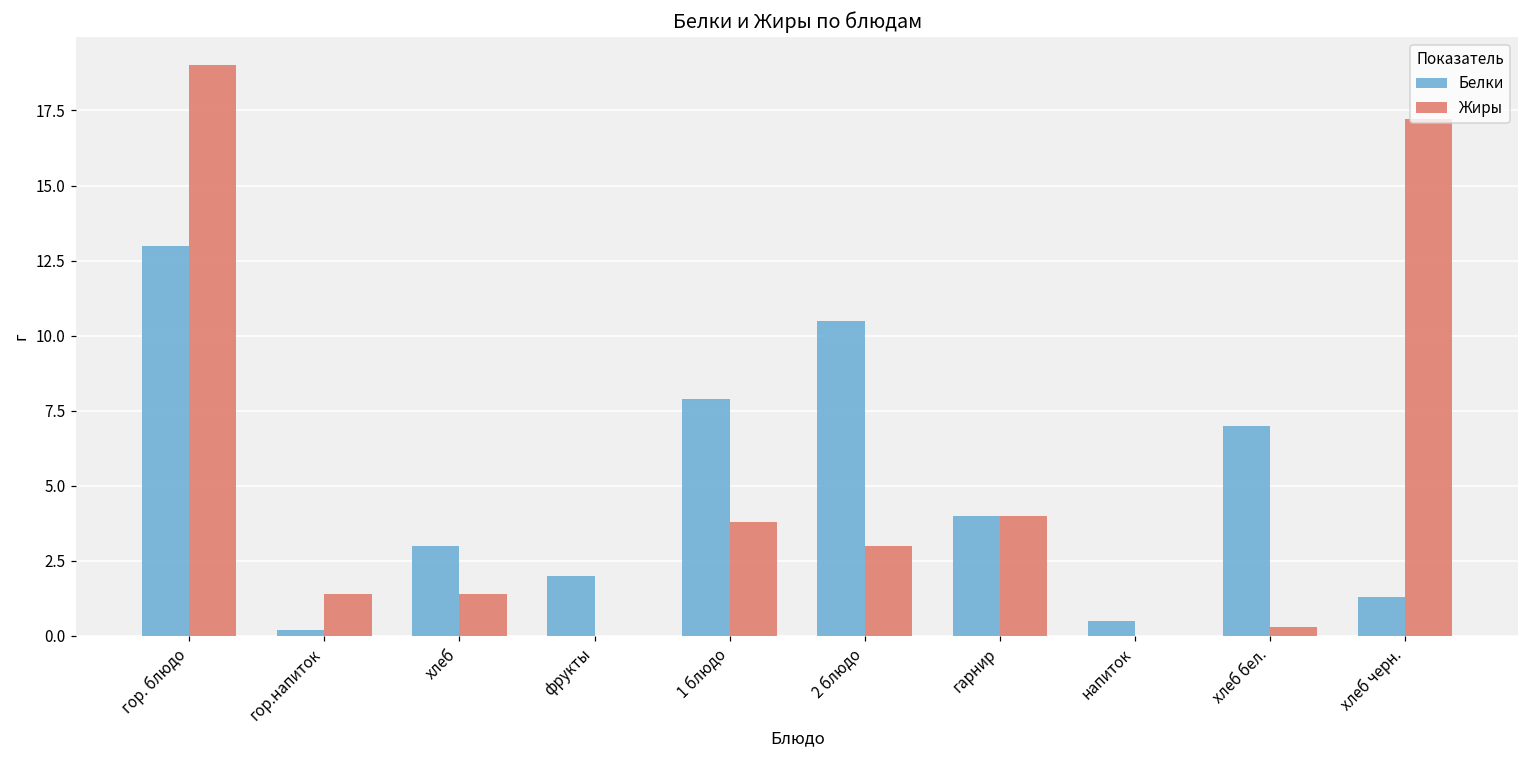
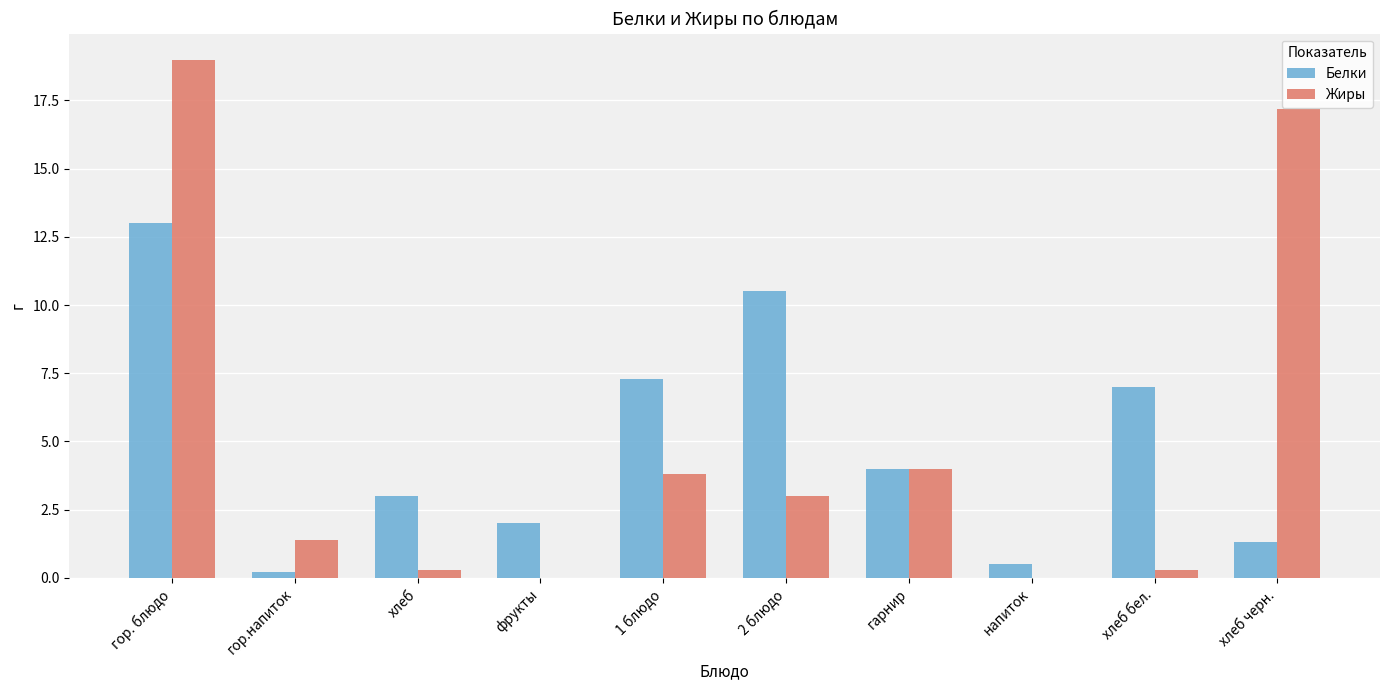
Жиры, хлеб: 1.4 -> 0.3
Белки, 1 блюдо: 7.9 -> 7.3
